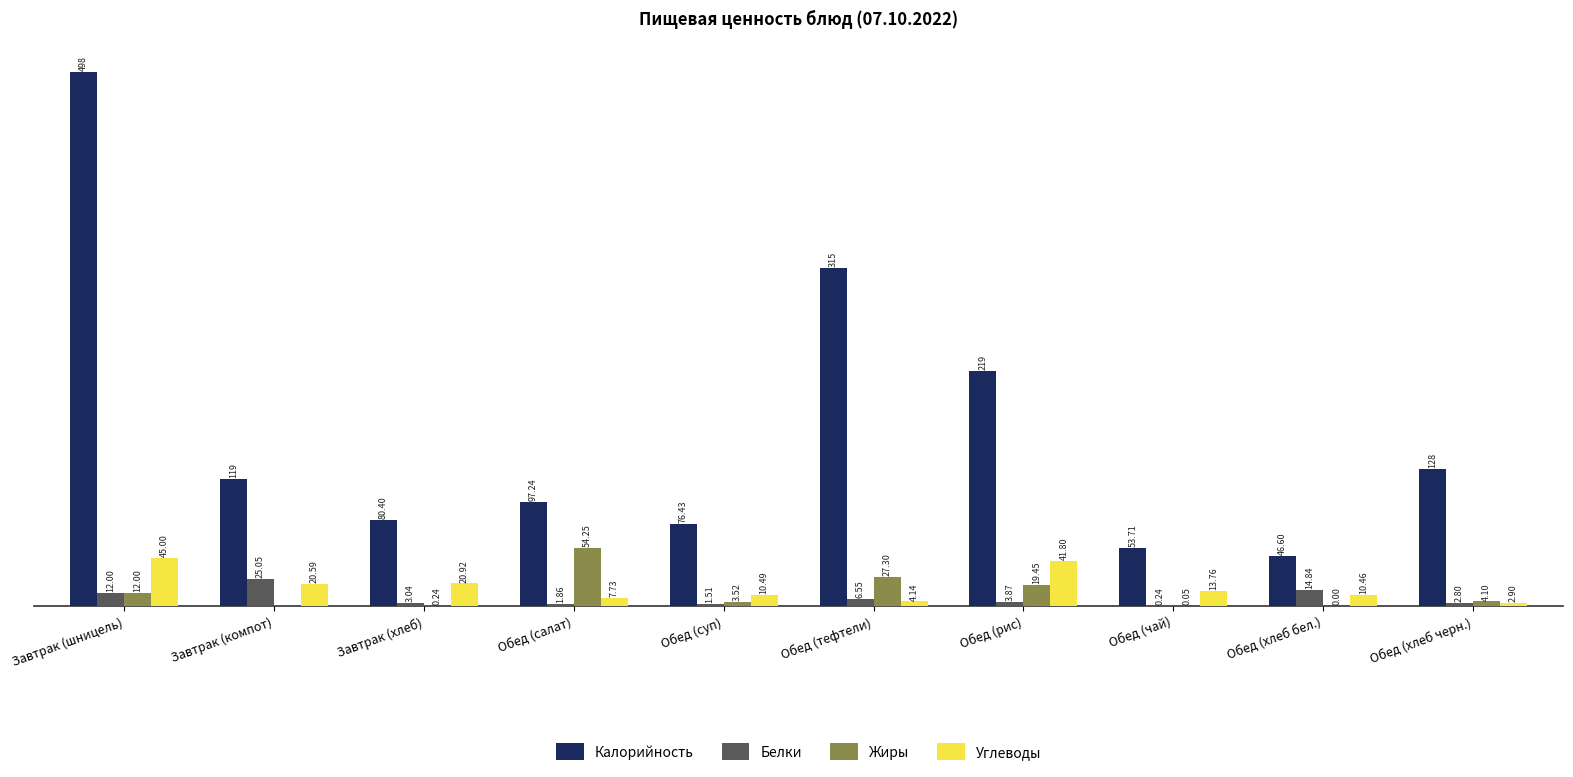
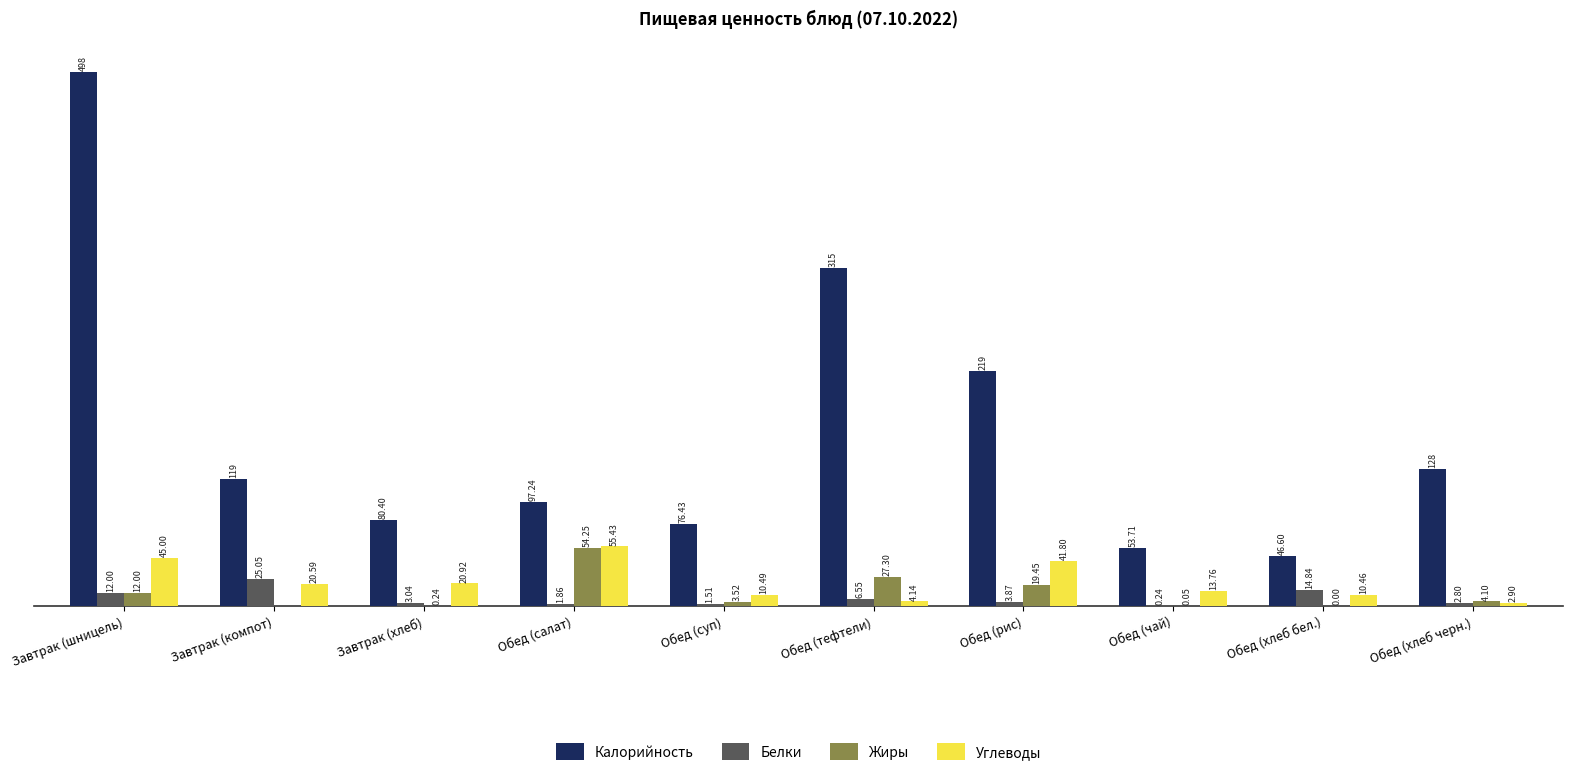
Углеводы, Обед (салат): 7.73 -> 55.43
